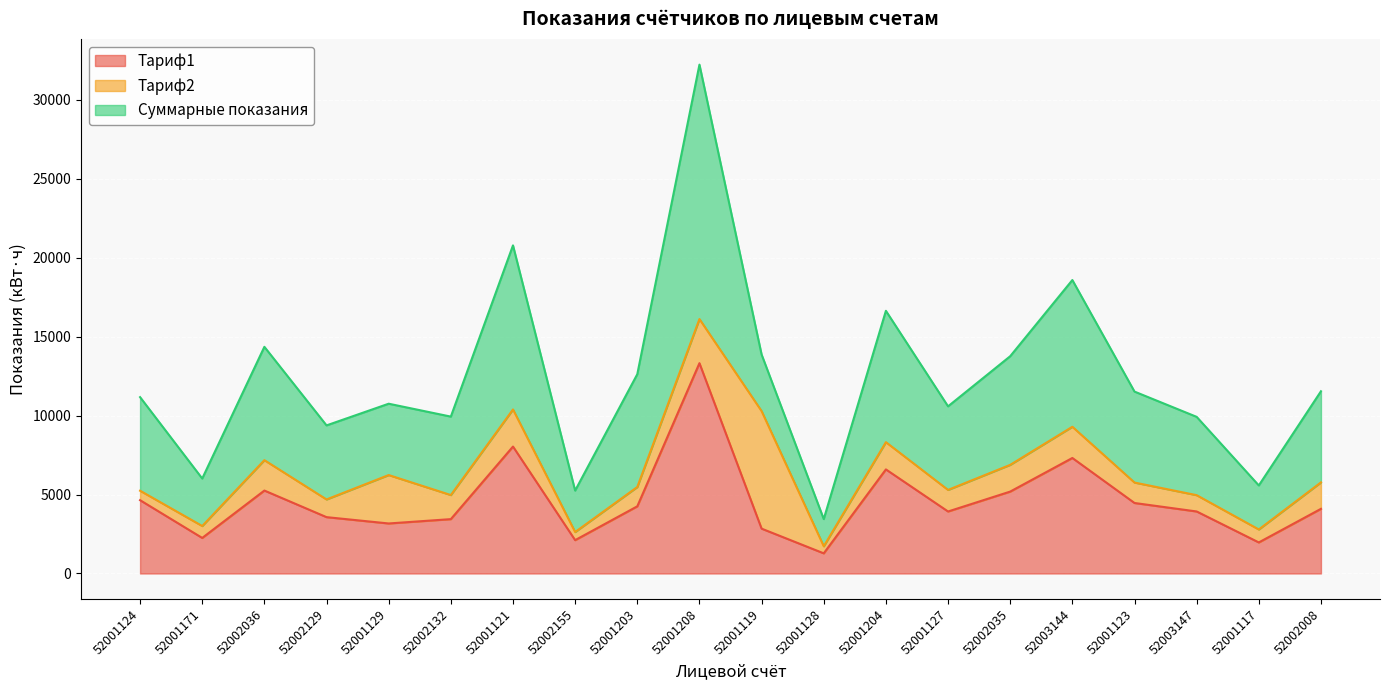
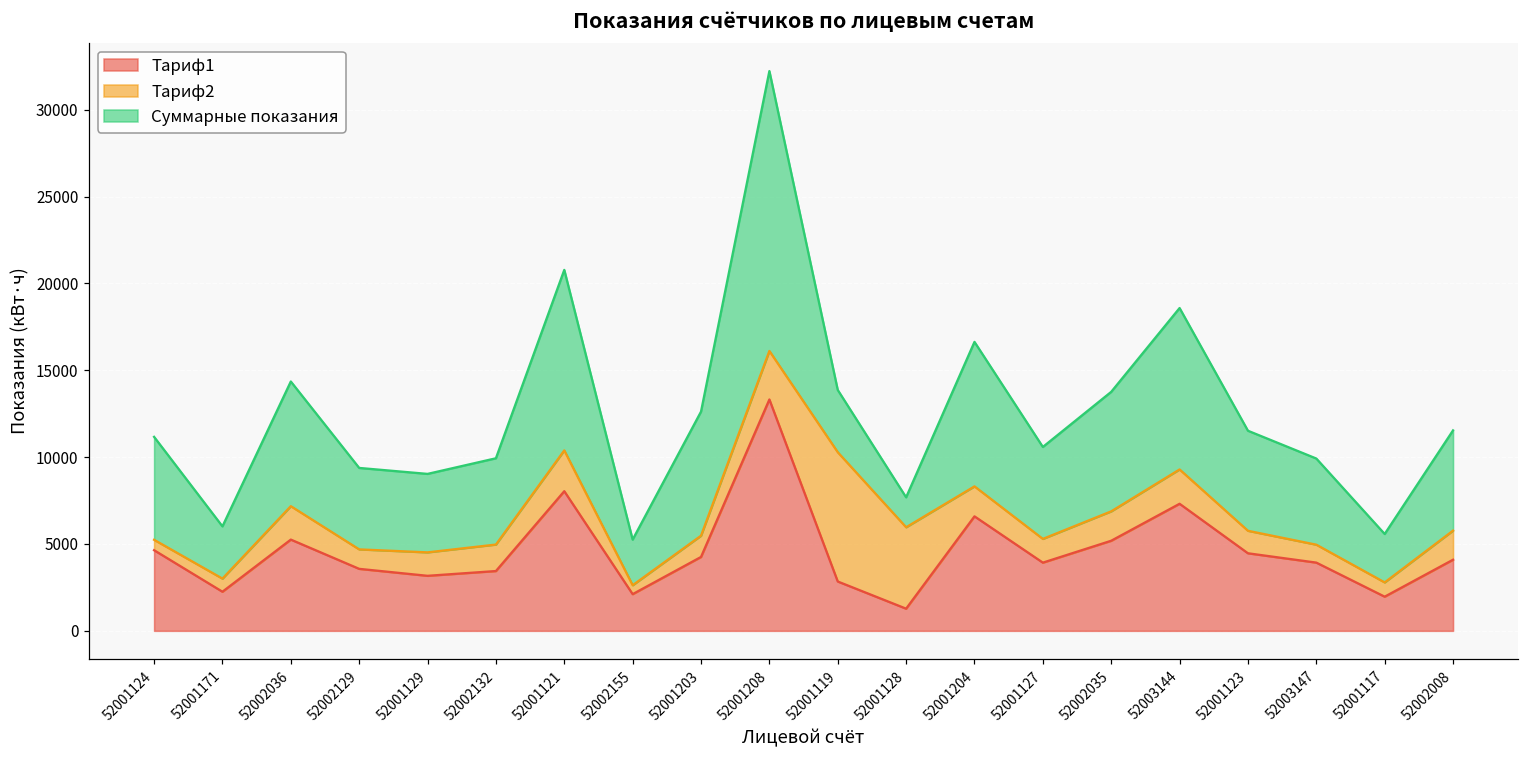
Тариф2, 52001129: 3100 -> 1300
Тариф2, 52001128: 400 -> 4700
